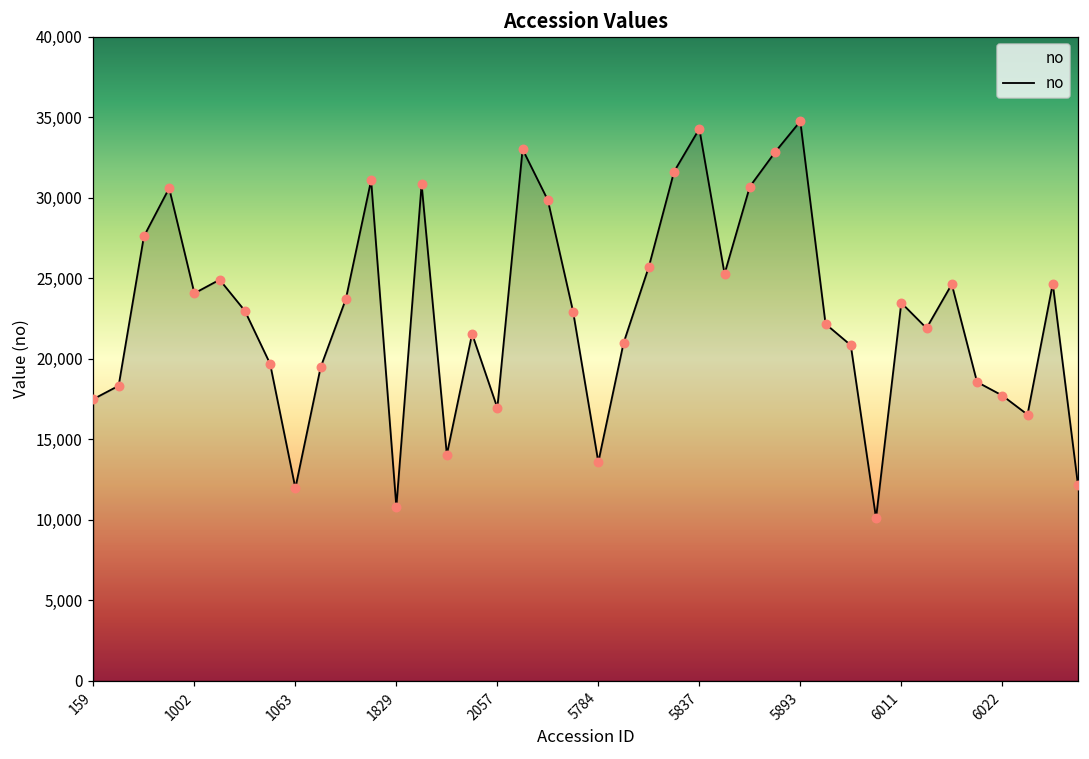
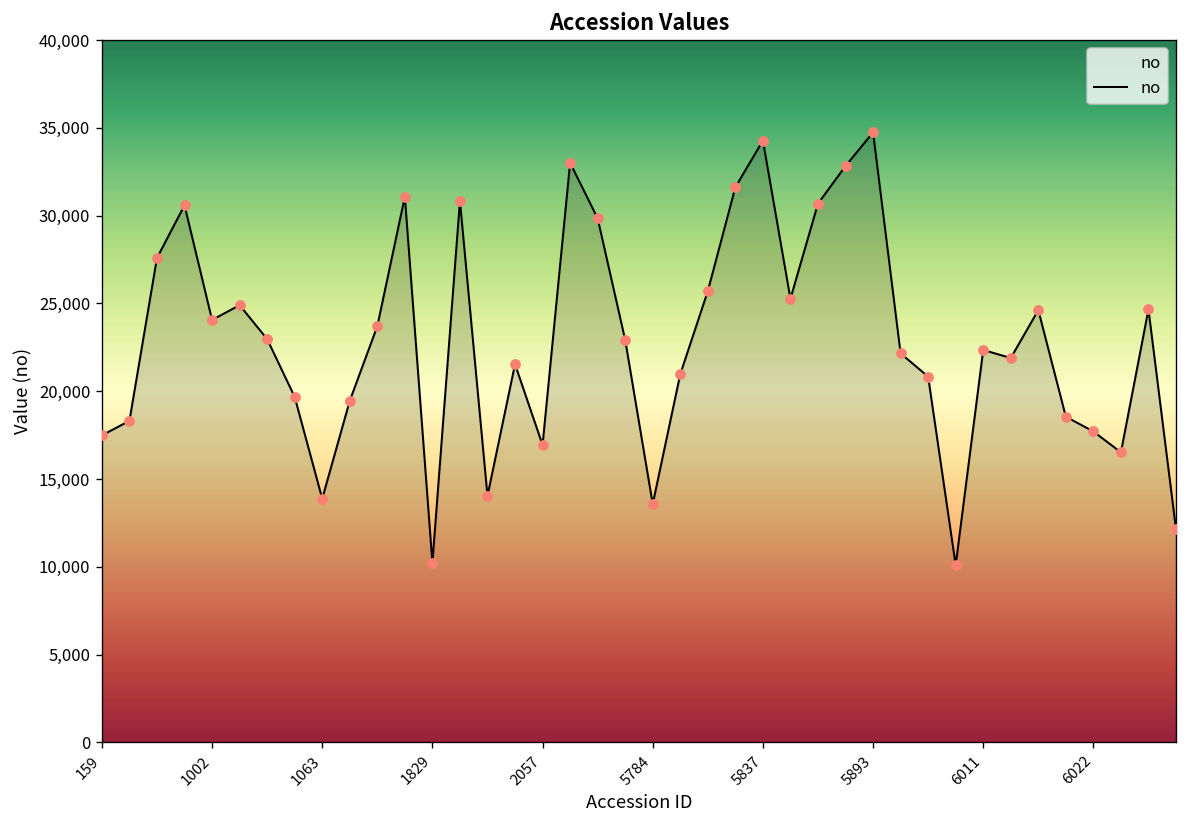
1063: 12,000 -> 13,900
1829: 10,800 -> 10,200
6011: 23,500 -> 22,400
